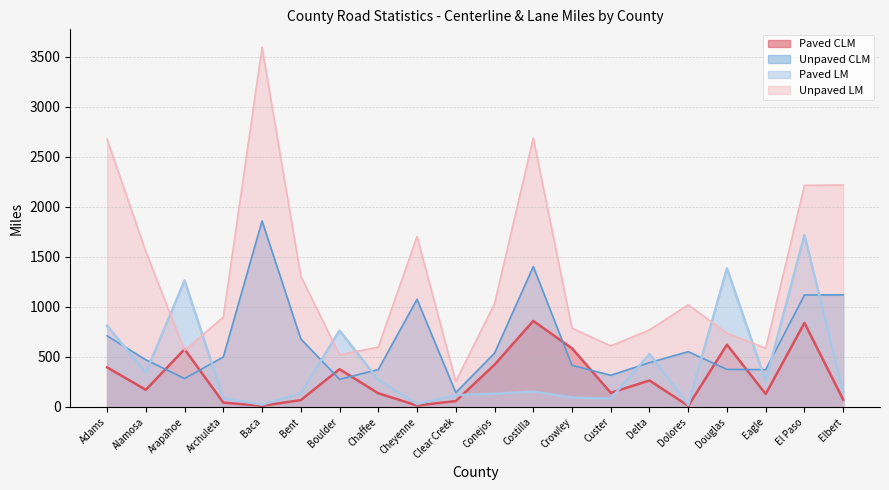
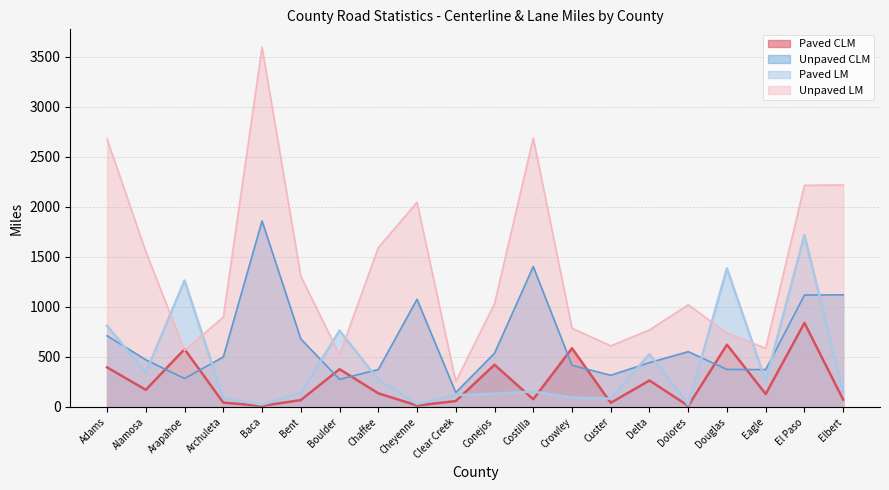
Unpaved LM, Chaffee: 600 -> 1590
Unpaved LM, Cheyenne: 1700 -> 2050
Paved CLM, Costilla: 860 -> 80
Paved CLM, Custer: 140 -> 40
